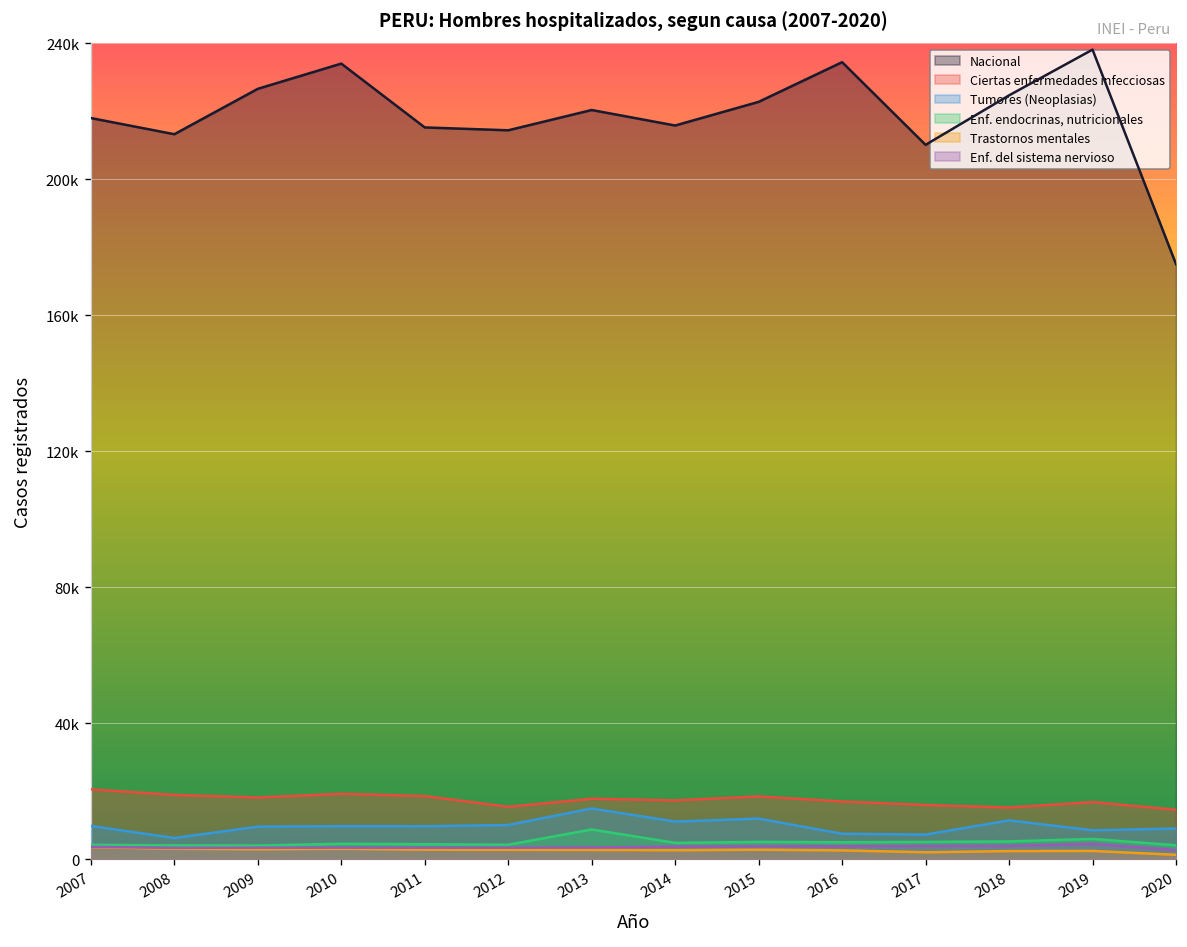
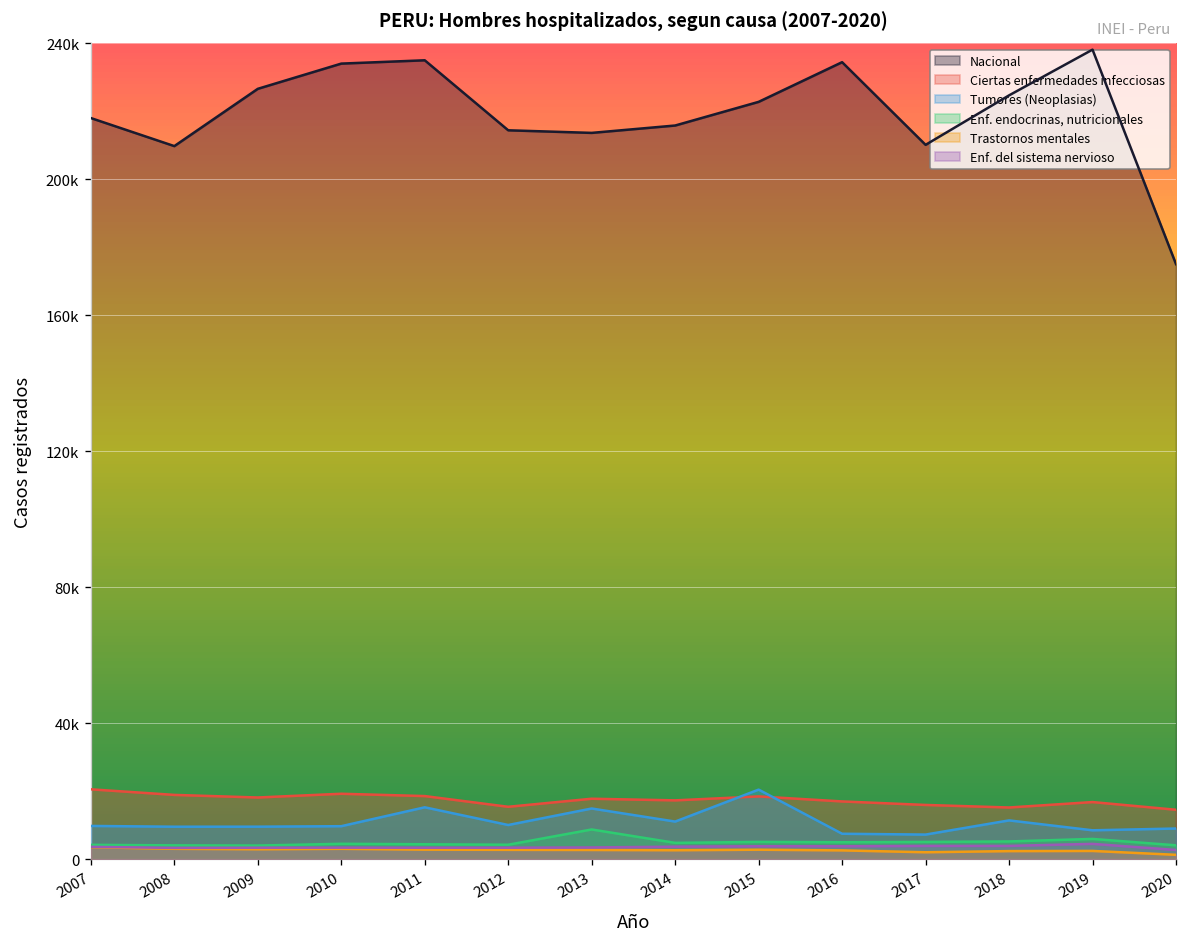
Nacional, 2008: 213000 -> 210000
Tumores (Neoplasias), 2008: 6000 -> 10000
Nacional, 2011: 215000 -> 235000
Tumores (Neoplasias), 2011: 10000 -> 15000
Nacional, 2013: 220000 -> 214000
Tumores (Neoplasias), 2015: 12000 -> 20000
